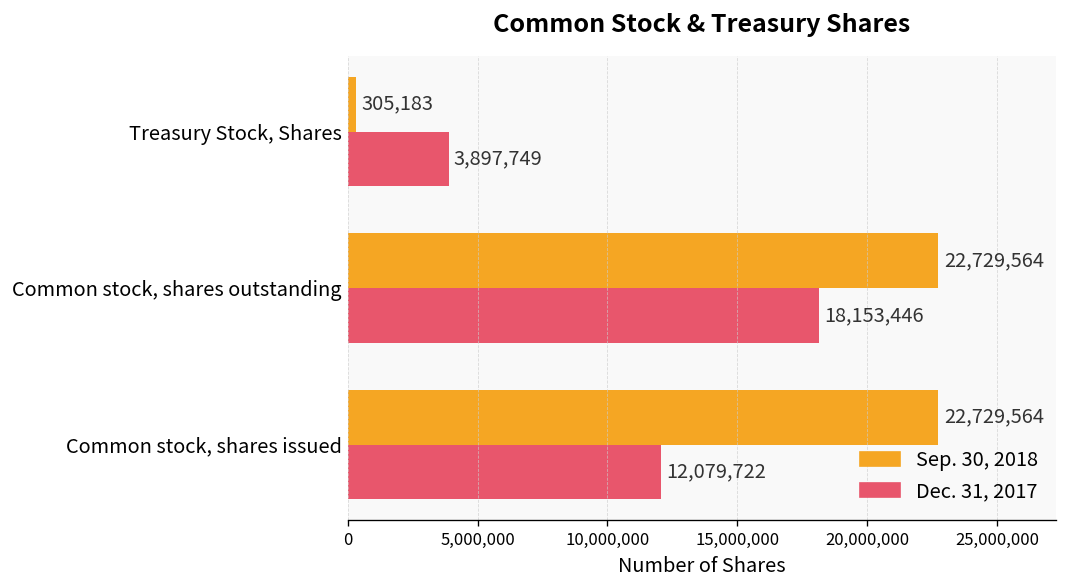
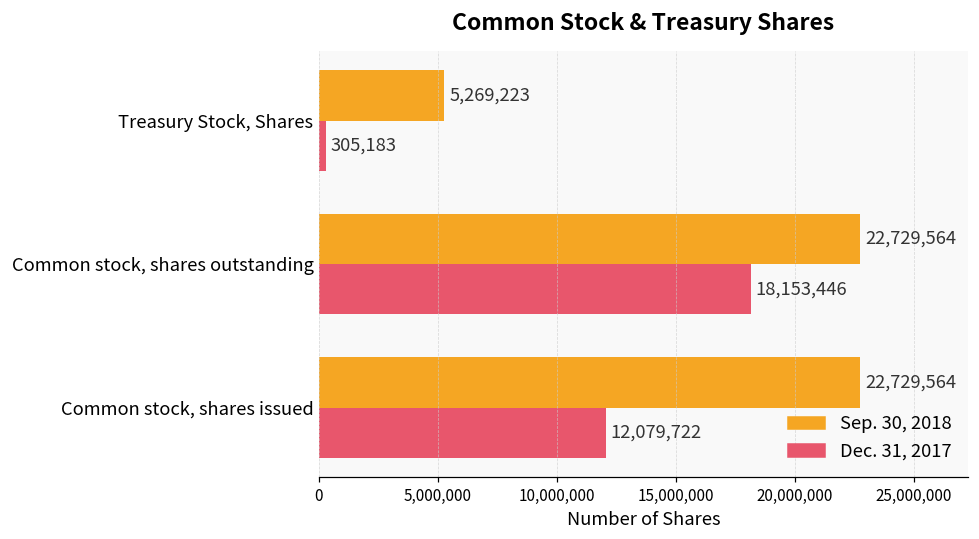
Sep. 30, 2018, Treasury Stock, Shares: 305,183 -> 5,269,223
Dec. 31, 2017, Treasury Stock, Shares: 3,897,749 -> 305,183
